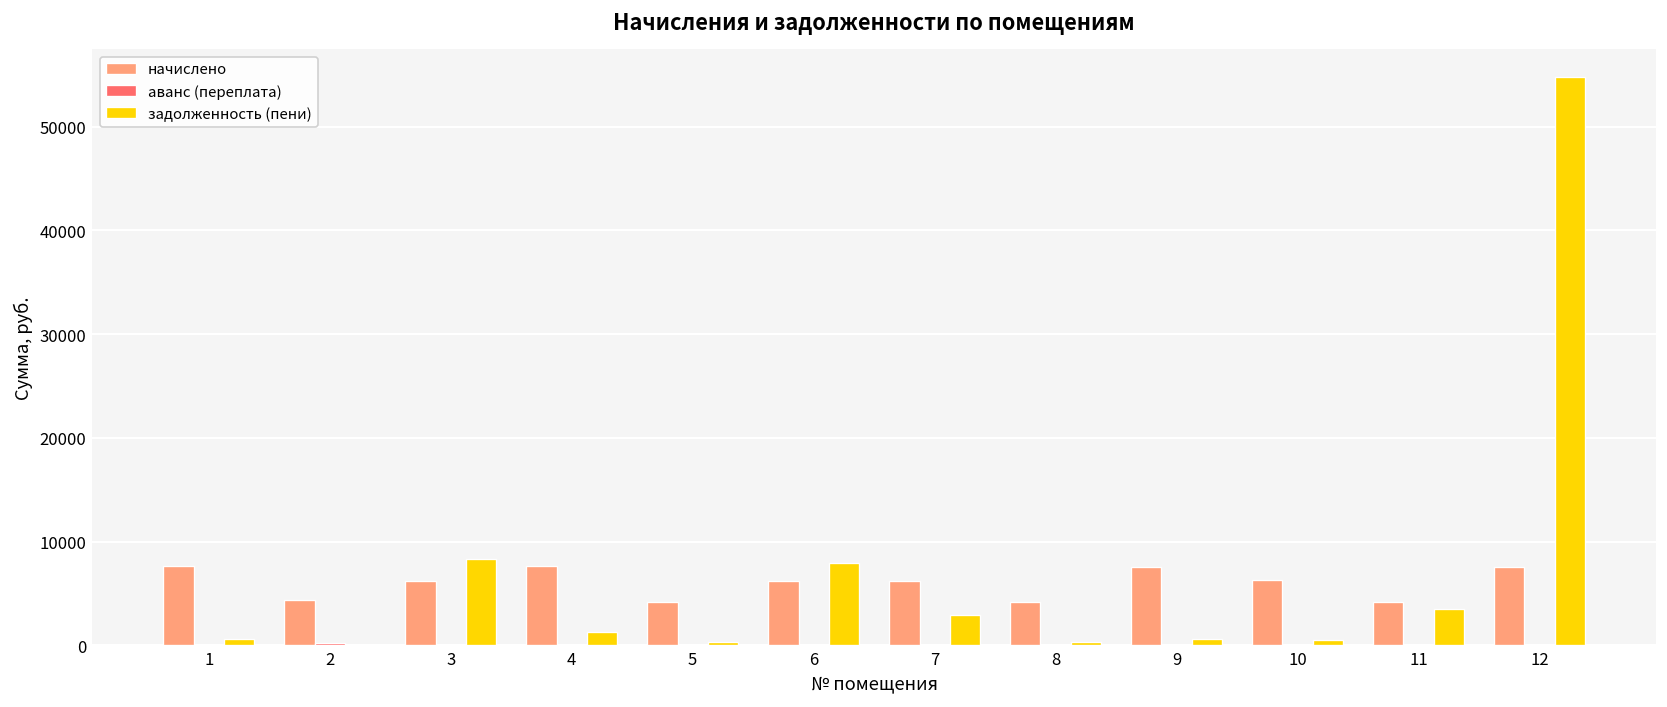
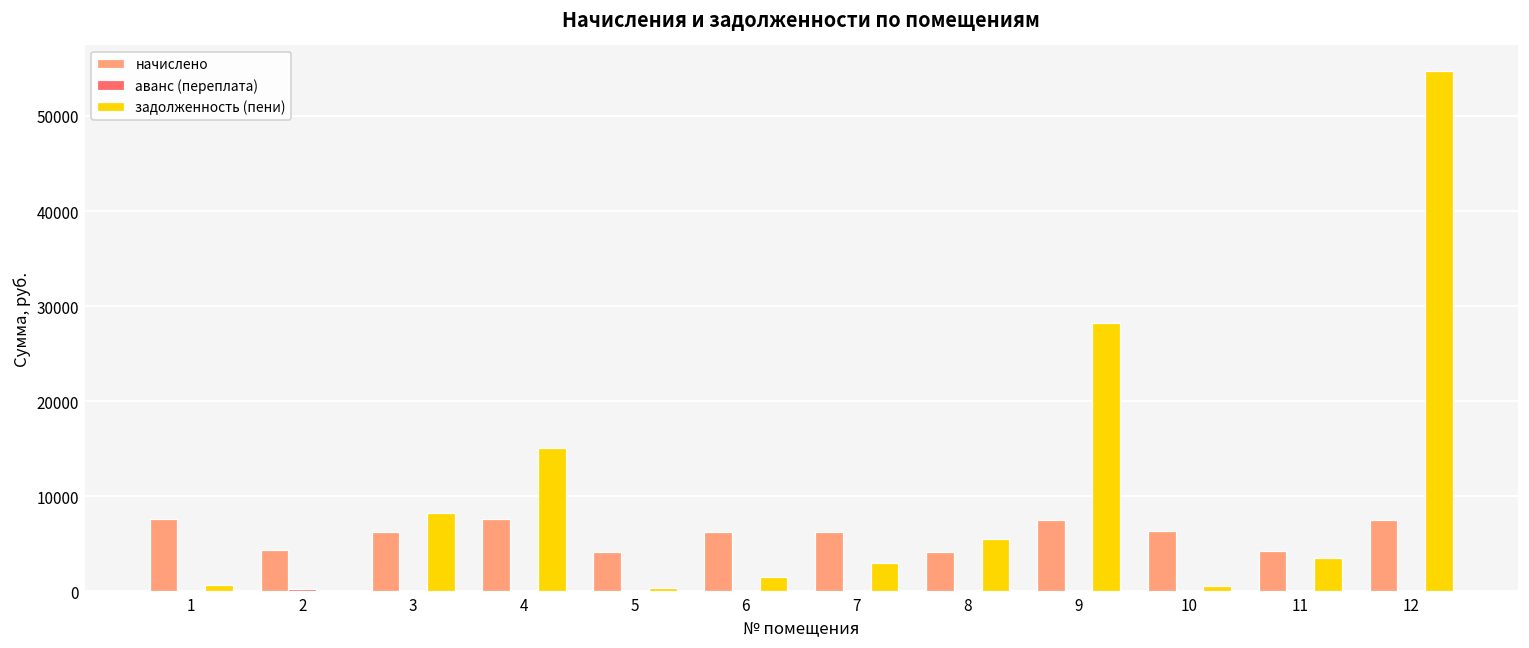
задолженность (пени), 4: 1000 -> 15000
задолженность (пени), 6: 8000 -> 2000
задолженность (пени), 8: 0 -> 5000
задолженность (пени), 9: 1000 -> 28000
